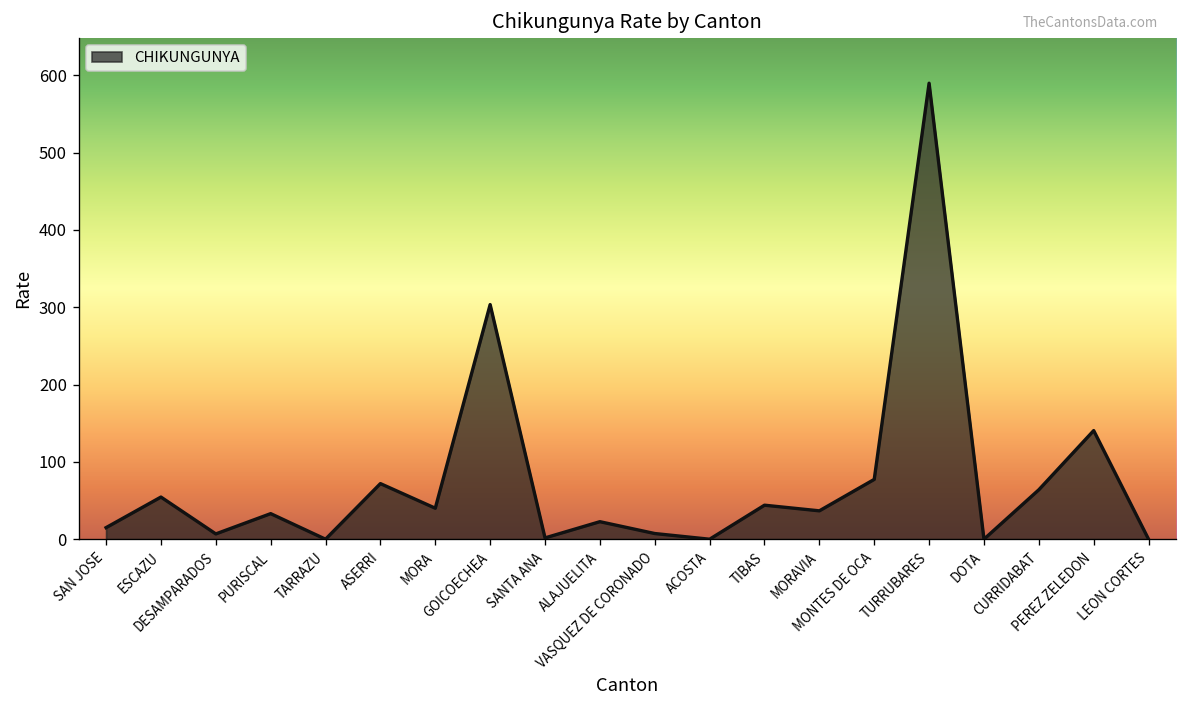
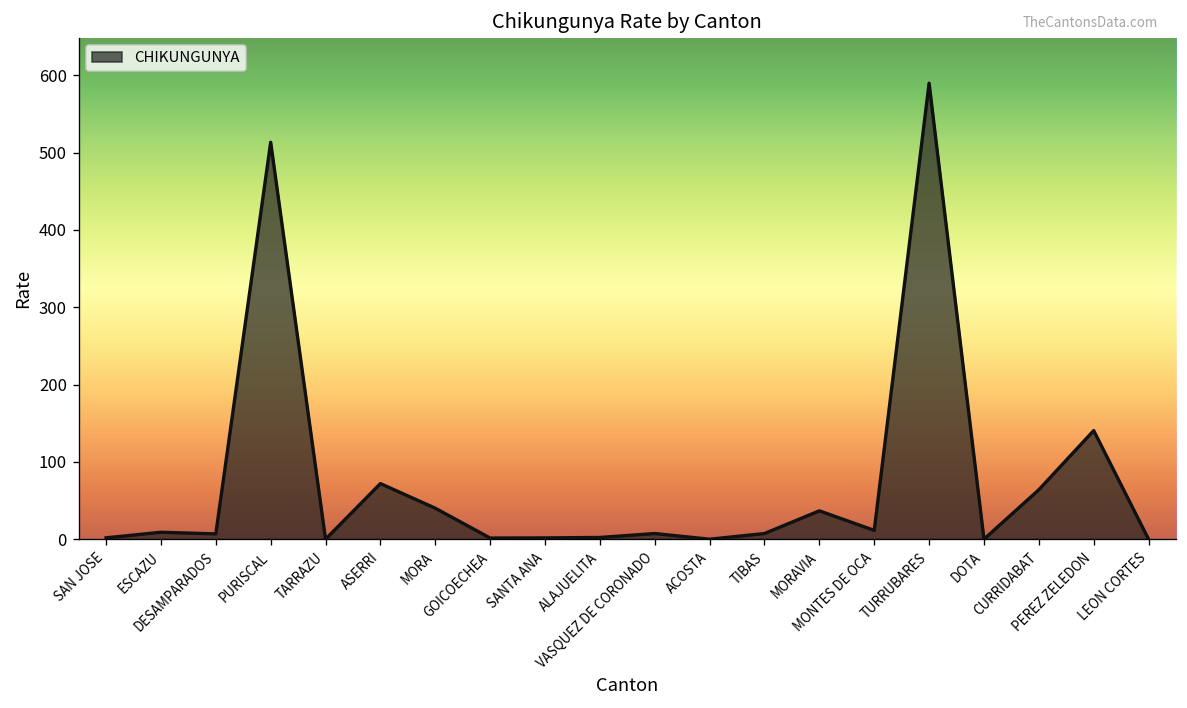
SAN JOSE: 10 -> 0
ESCAZU: 50 -> 10
PURISCAL: 30 -> 510
GOICOECHEA: 300 -> 0
ALAJUELITA: 20 -> 0
TIBAS: 40 -> 10
MONTES DE OCA: 80 -> 10
